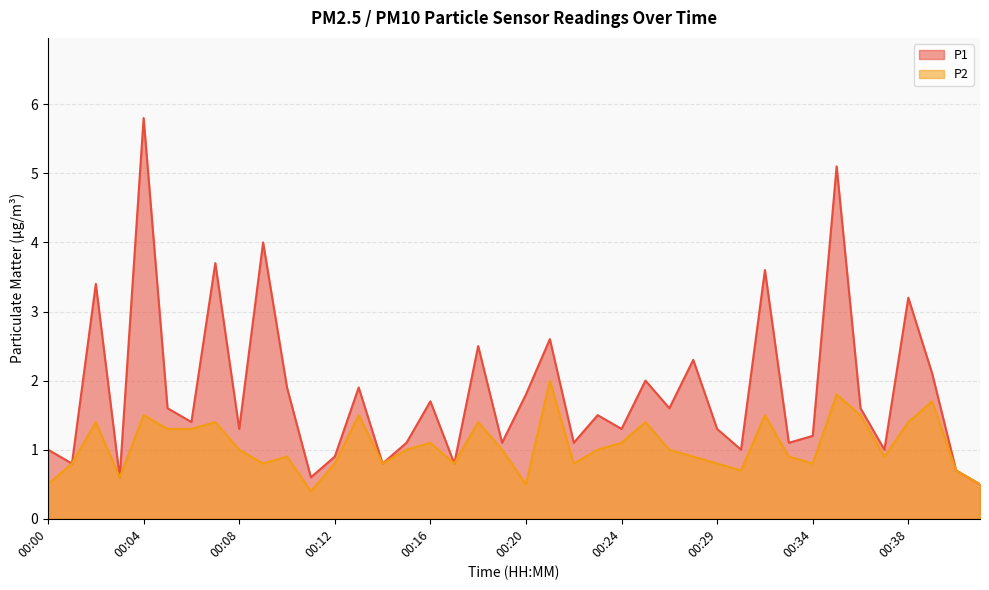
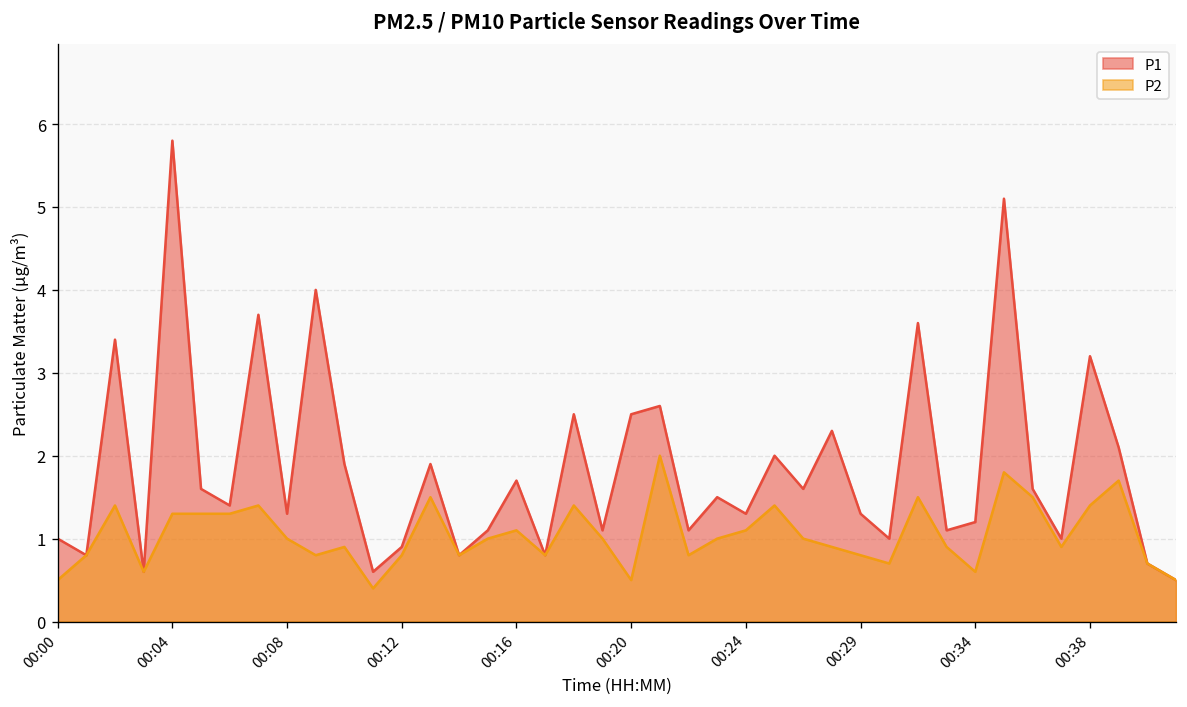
P2, 00:04: 1.5 -> 1.3
P1, 00:20: 1.8 -> 2.5
P2, 00:34: 0.8 -> 0.6
